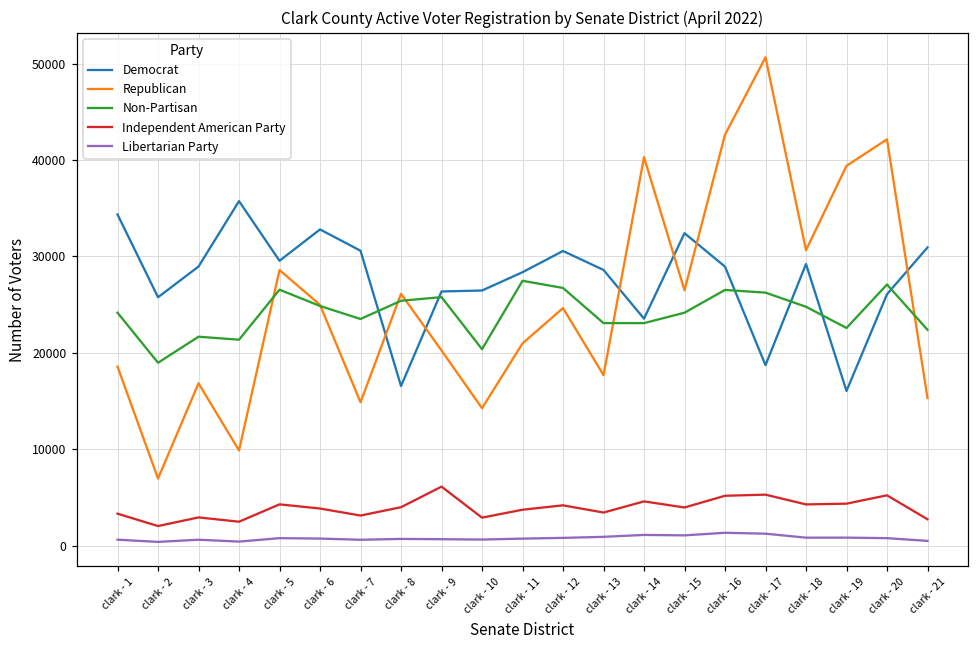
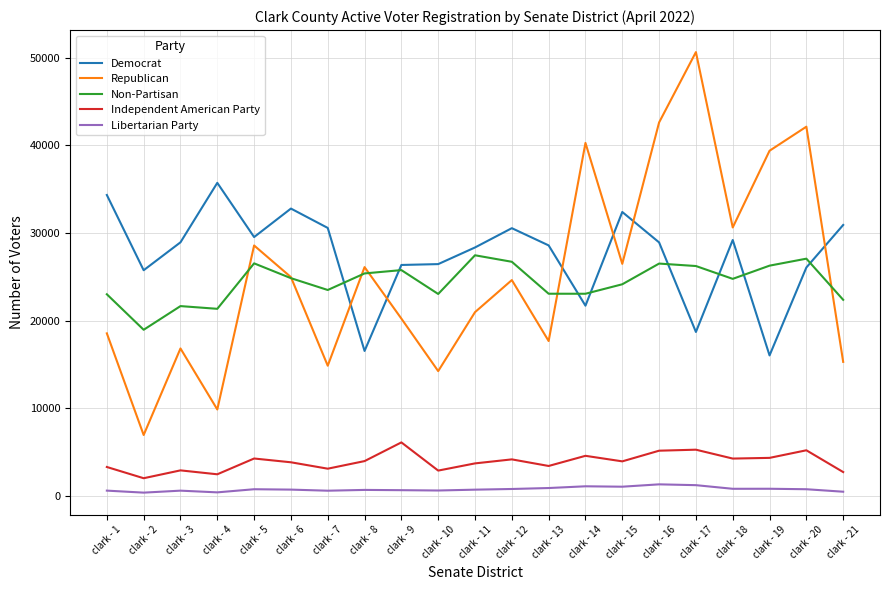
Non-Partisan, clark - 1: 24000 -> 23000
Non-Partisan, clark - 10: 20000 -> 23000
Democrat, clark - 14: 24000 -> 22000
Non-Partisan, clark - 19: 23000 -> 26000
